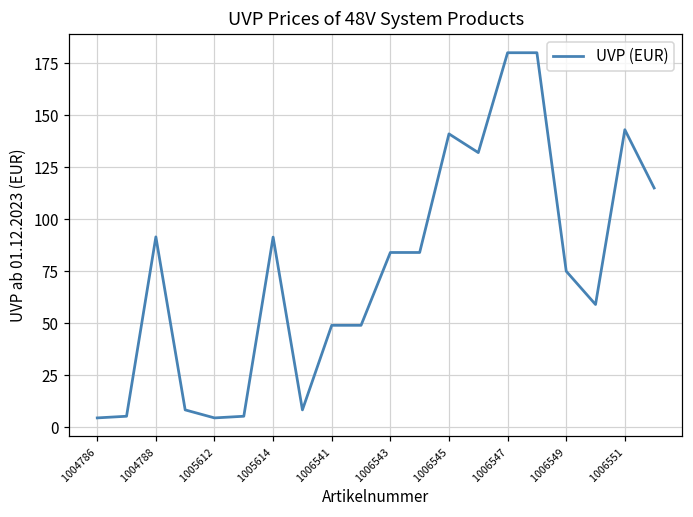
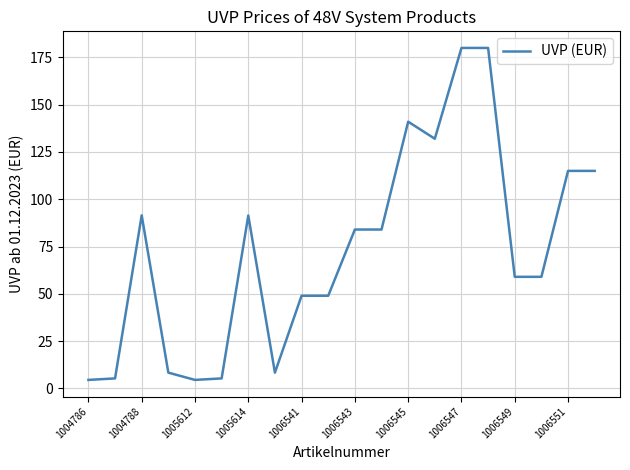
1006549: 75 -> 59
1006551: 143 -> 115
